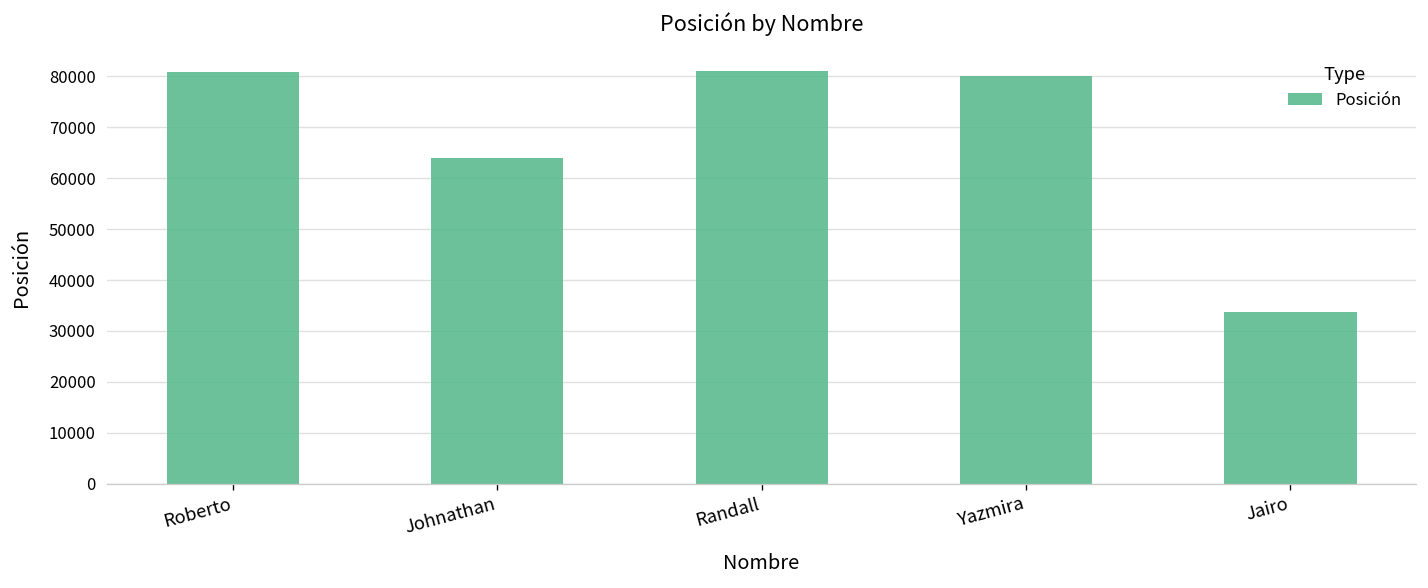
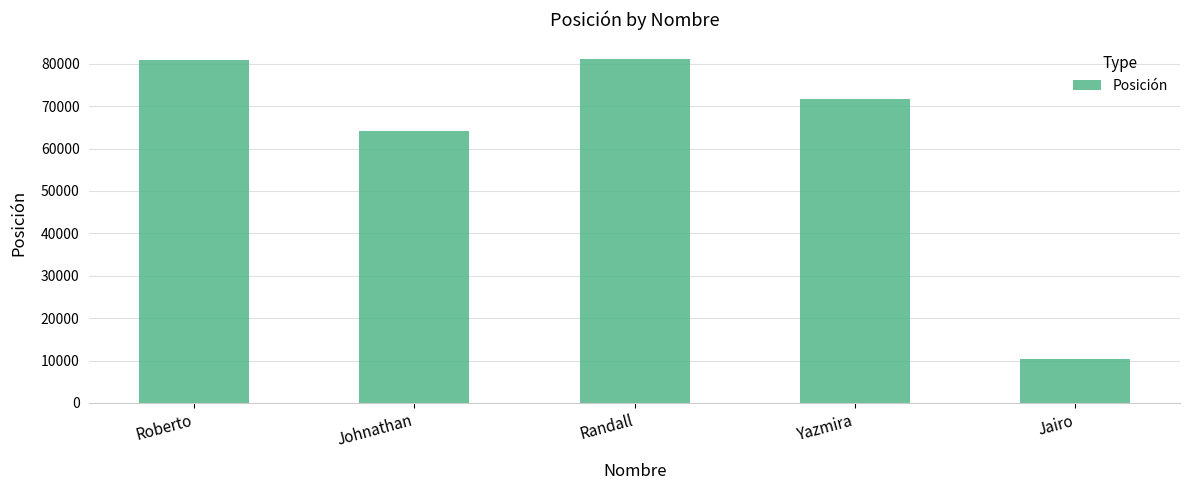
Yazmira: 80000 -> 72000
Jairo: 34000 -> 10000
